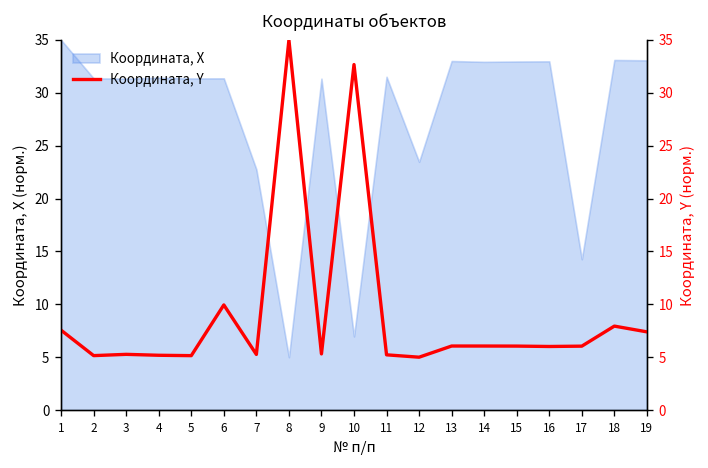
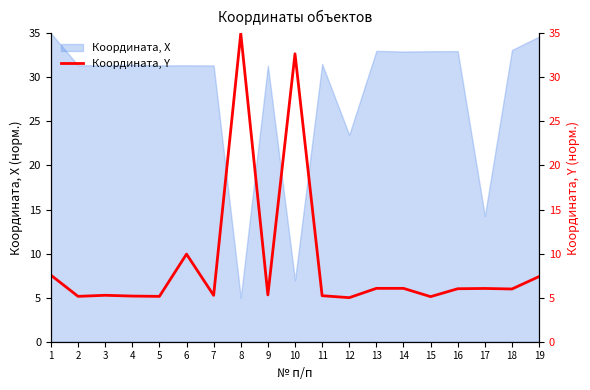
Координата, X, 7: 23 -> 31
Координата, X, 19: 33 -> 35
Координата, Y, 15: 6 -> 5
Координата, Y, 18: 8 -> 6
